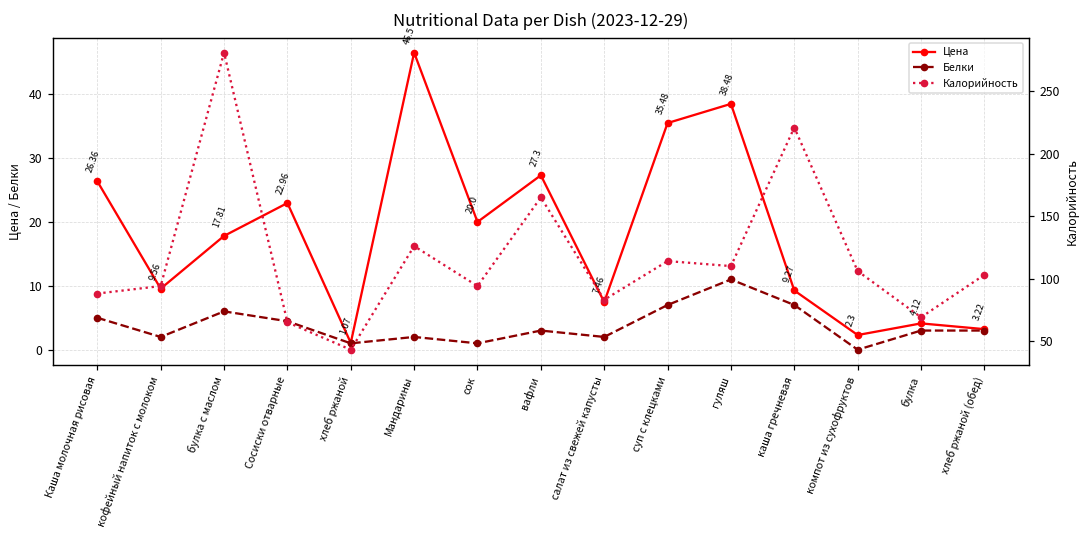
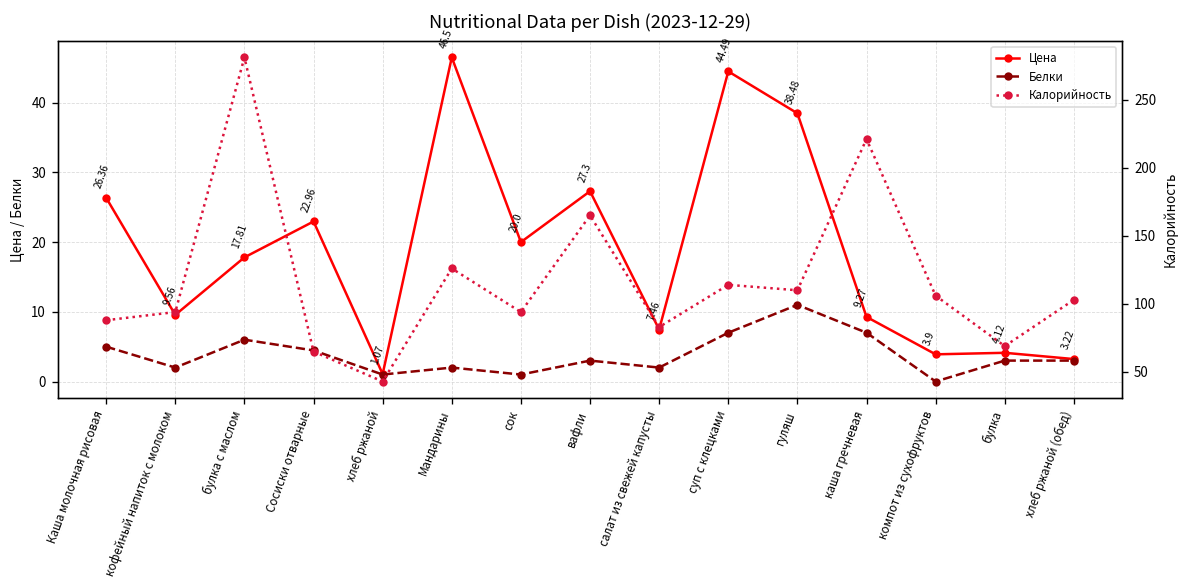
Цена, суп с клецками: 35.48 -> 44.49
Цена, компот из сухофруктов: 2.3 -> 3.9
